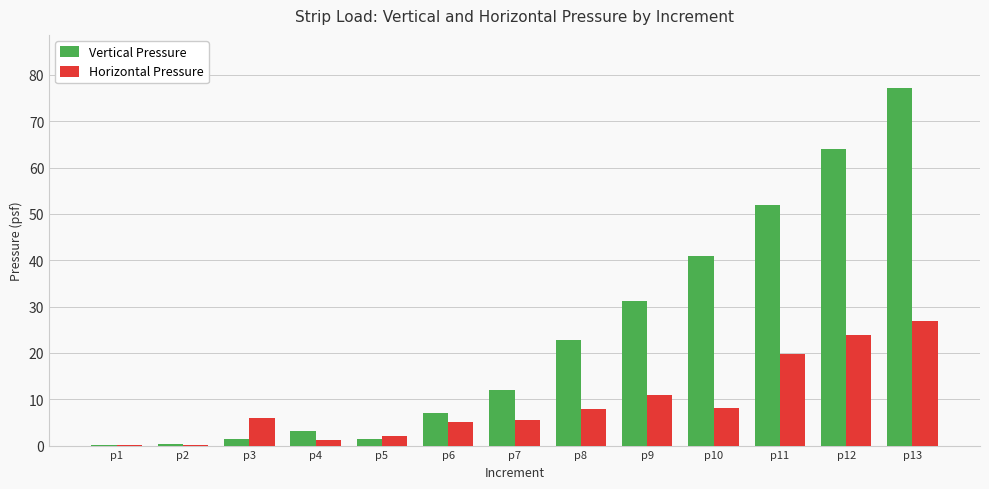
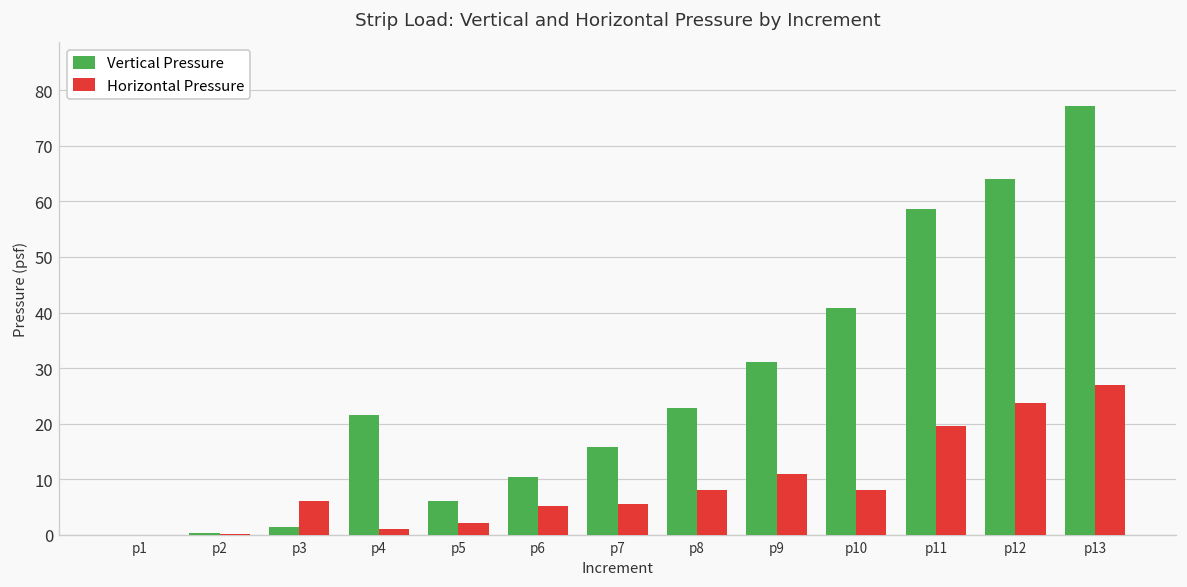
Vertical Pressure, p4: 3 -> 22
Vertical Pressure, p5: 1 -> 6
Vertical Pressure, p6: 7 -> 10
Vertical Pressure, p7: 12 -> 16
Vertical Pressure, p11: 52 -> 59
